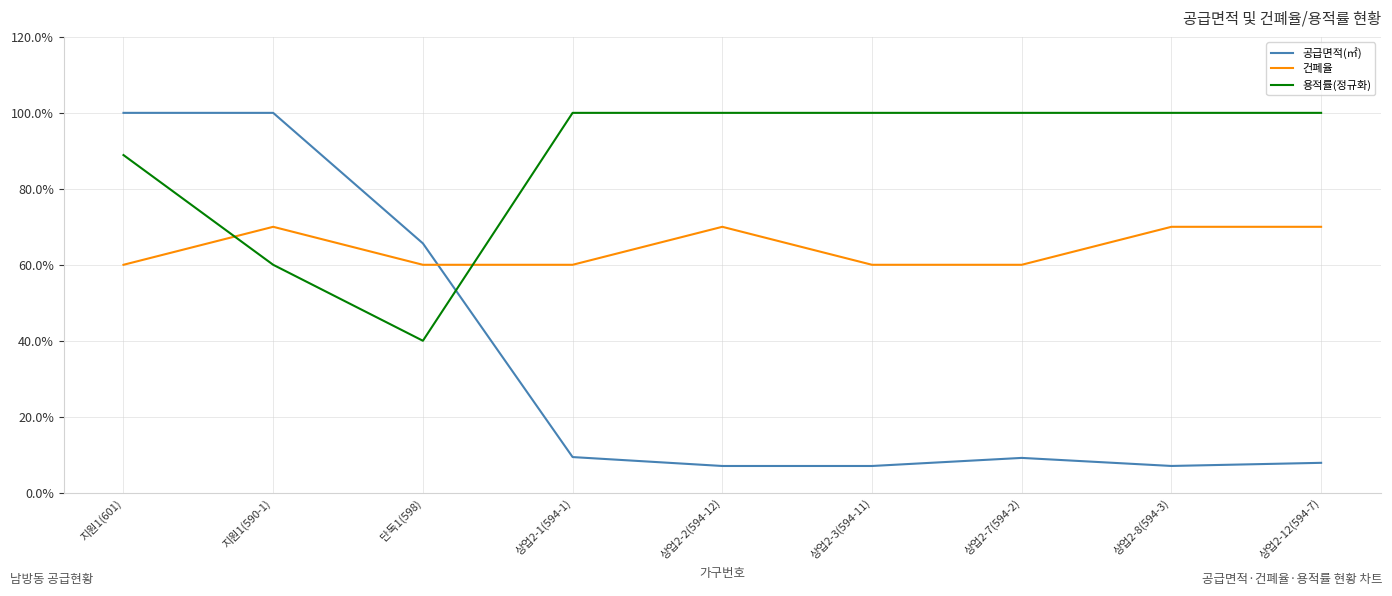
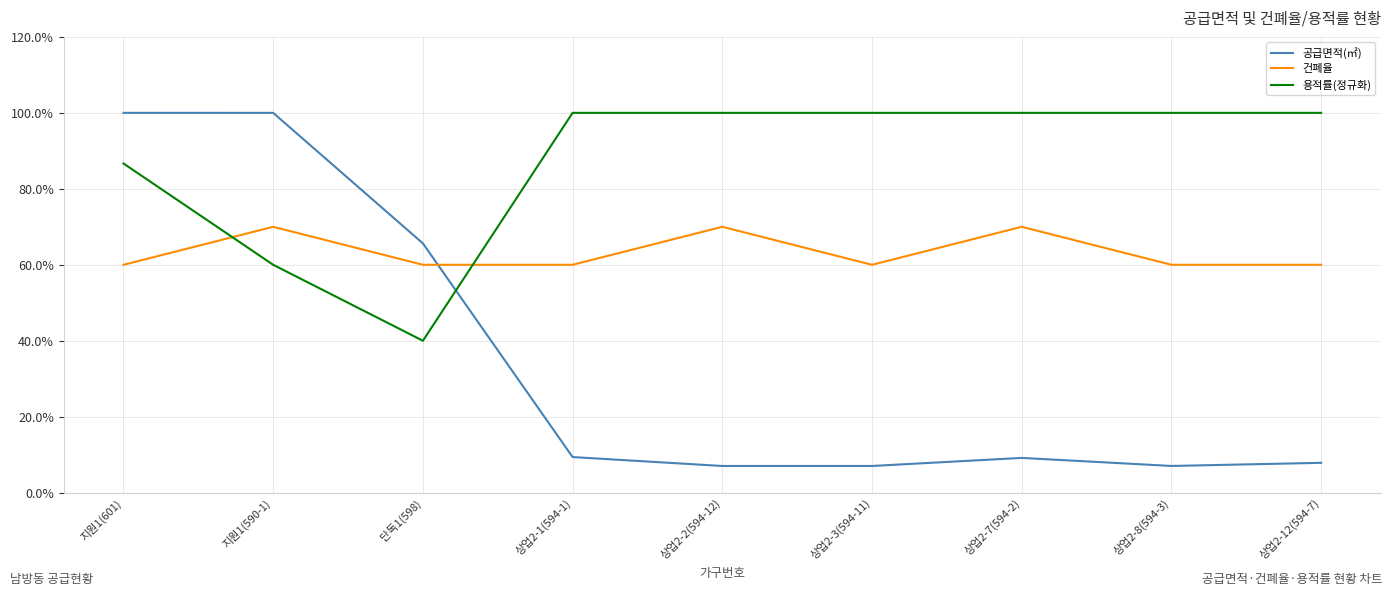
용적률(정규화), 지원1(601): 89% -> 87%
건폐율, 상업2-7(594-2): 60% -> 70%
건폐율, 상업2-8(594-3): 70% -> 60%
건폐율, 상업2-12(594-7): 70% -> 60%
